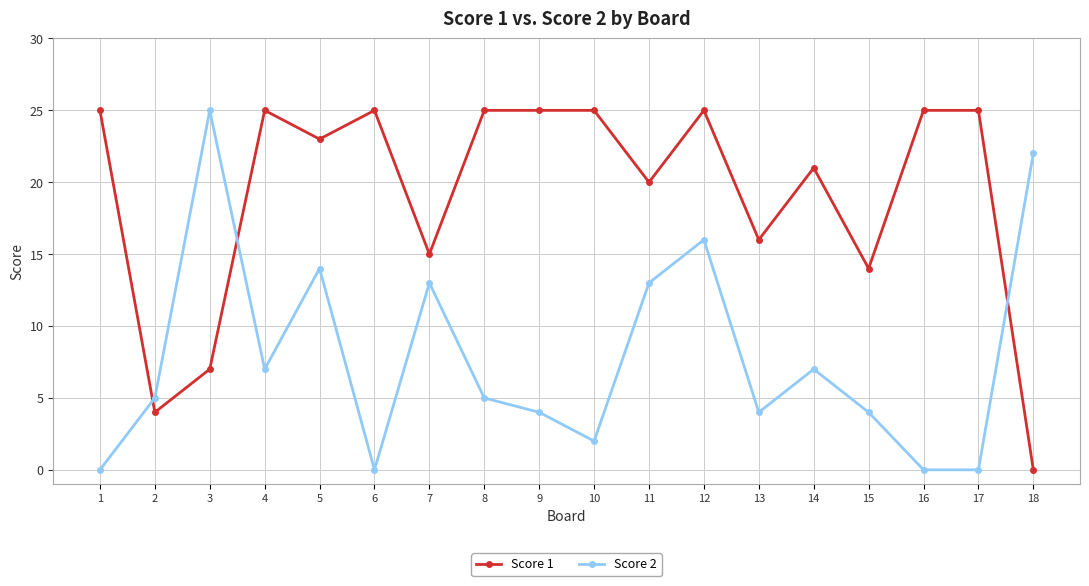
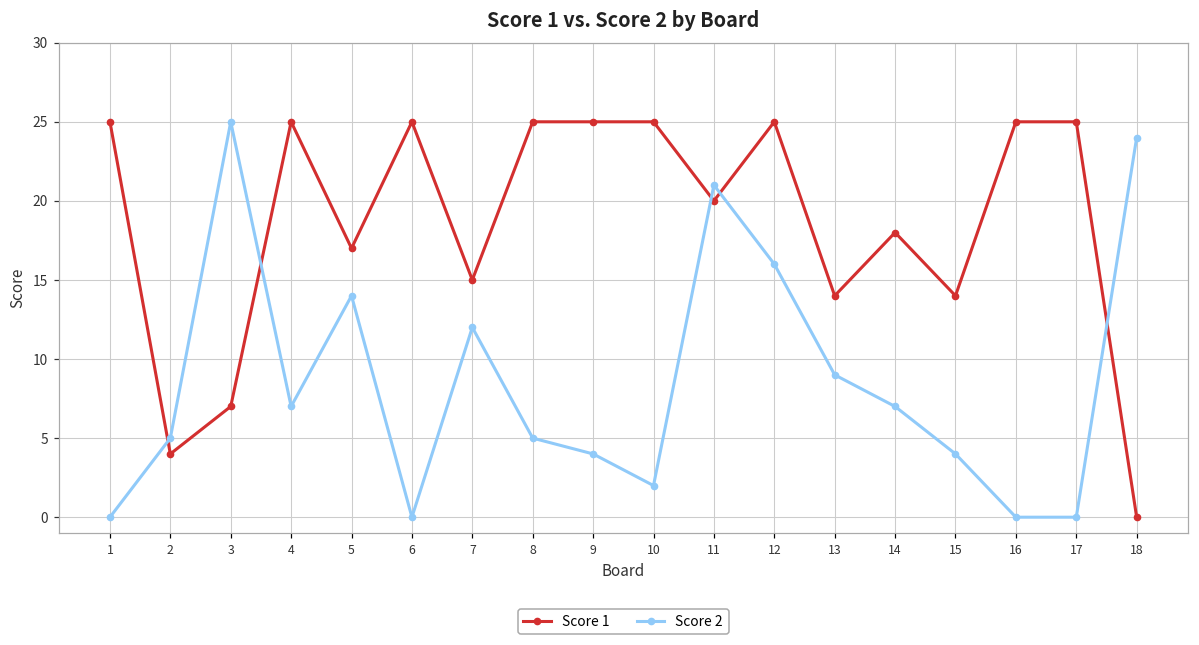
Score 1, 5: 23 -> 17
Score 2, 7: 13 -> 12
Score 2, 11: 13 -> 21
Score 1, 13: 16 -> 14
Score 2, 13: 4 -> 9
Score 1, 14: 21 -> 18
Score 2, 18: 22 -> 24
